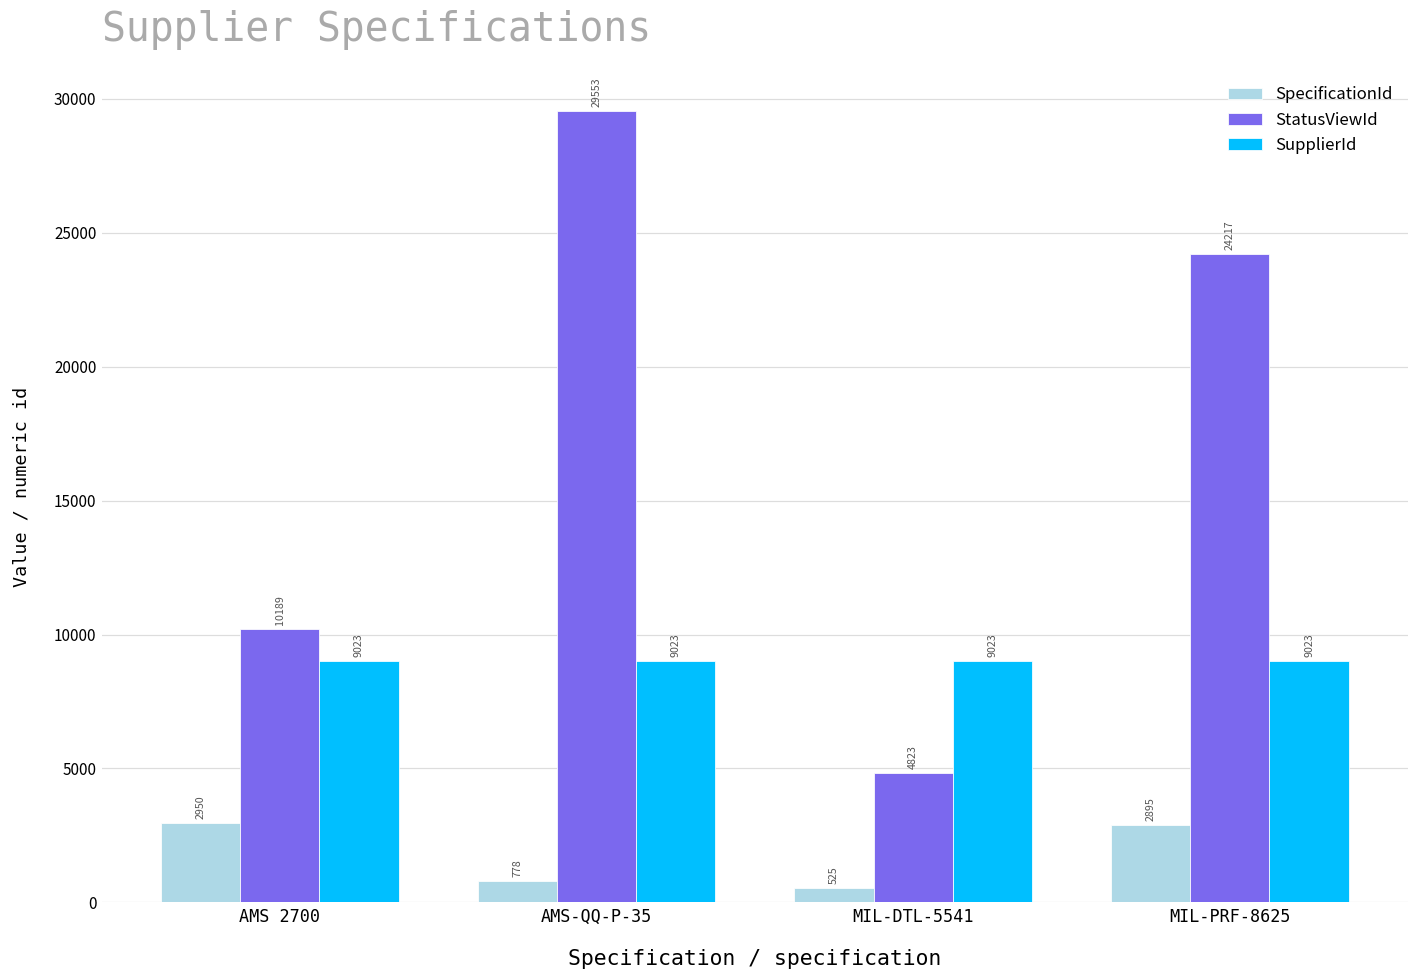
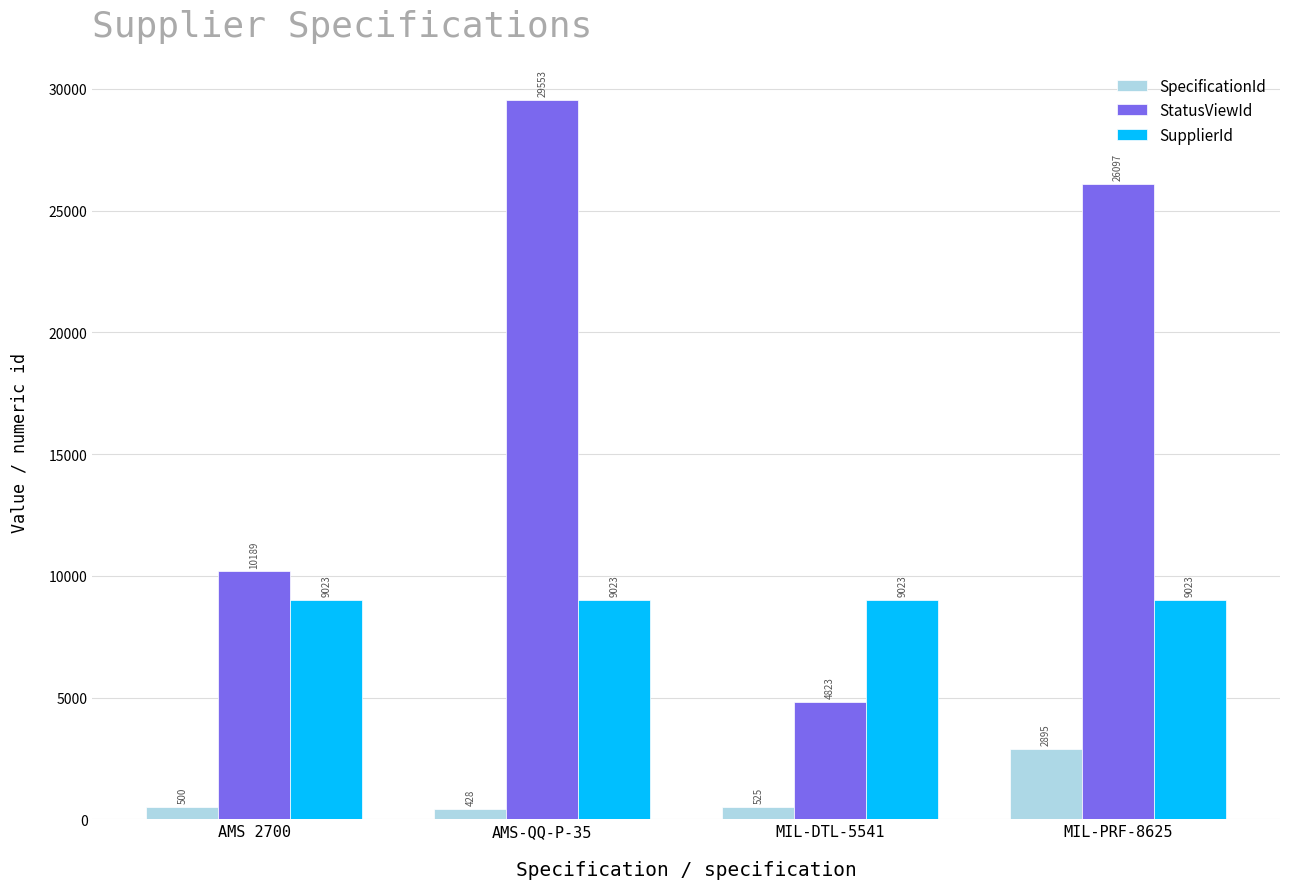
SpecificationId, AMS 2700: 2950 -> 500
SpecificationId, AMS-QQ-P-35: 778 -> 428
StatusViewId, MIL-PRF-8625: 24217 -> 26097
